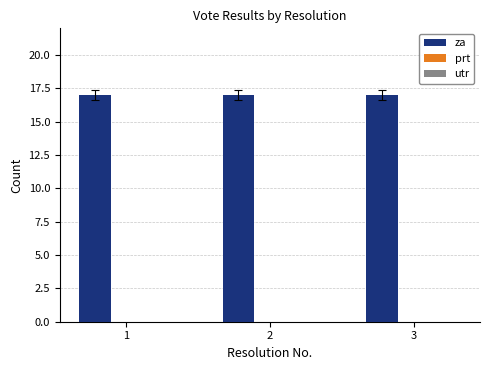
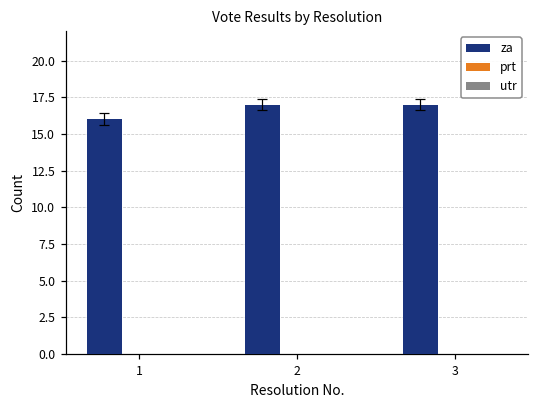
za, 1: 17 -> 16
